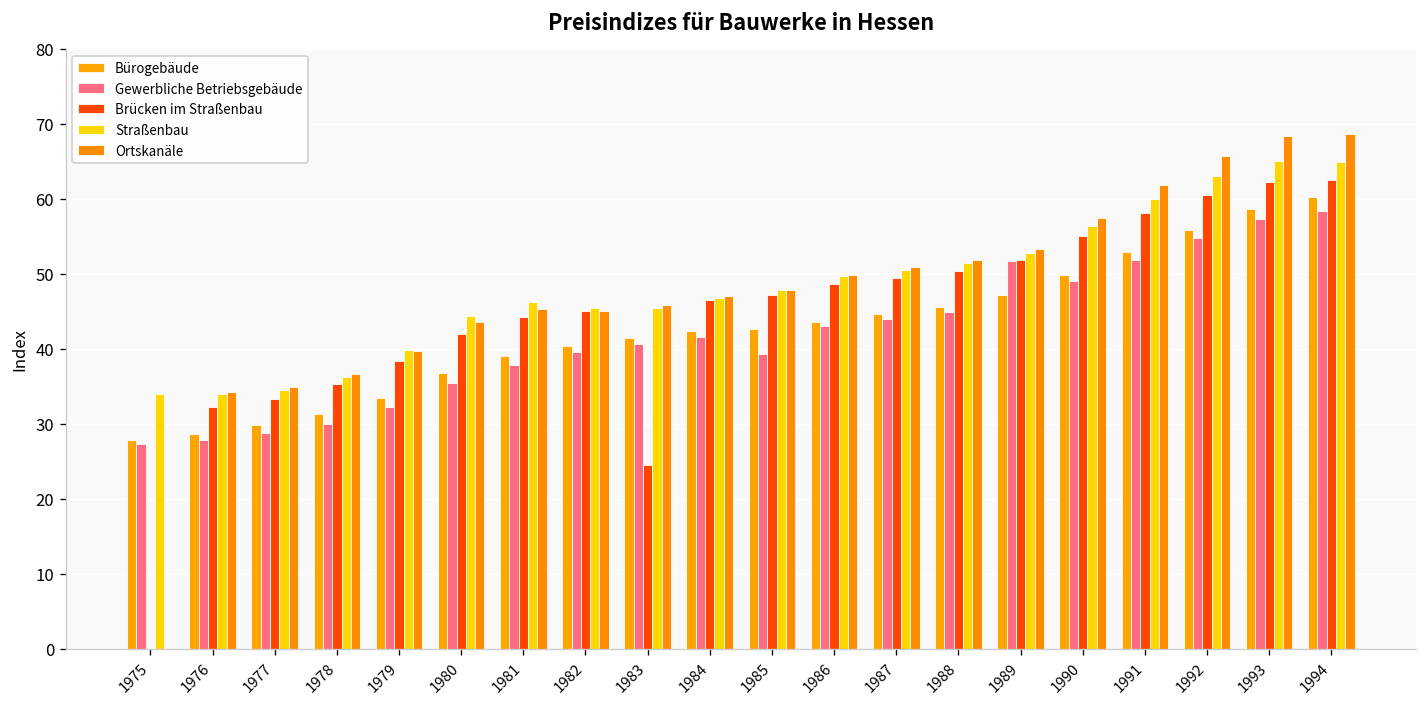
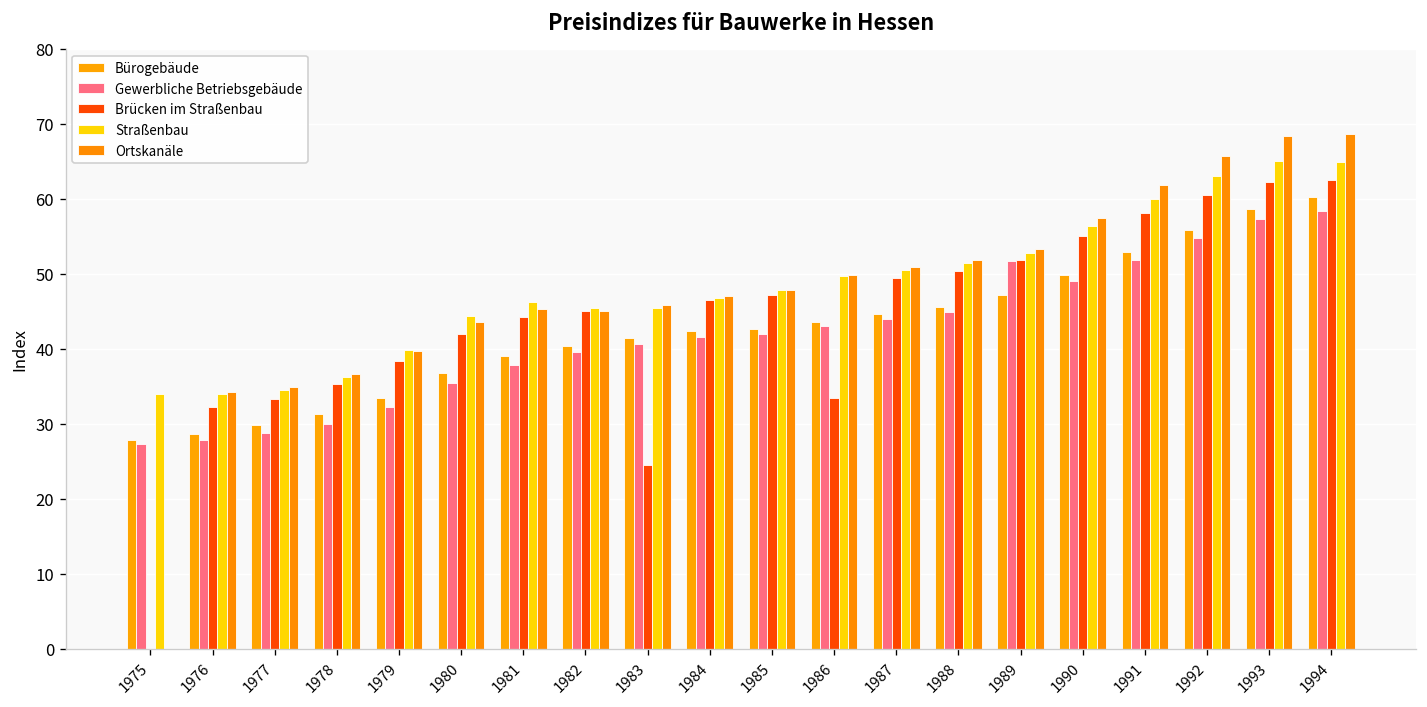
Gewerbliche Betriebsgebäude, 1985: 39 -> 42
Brücken im Straßenbau, 1986: 49 -> 33
